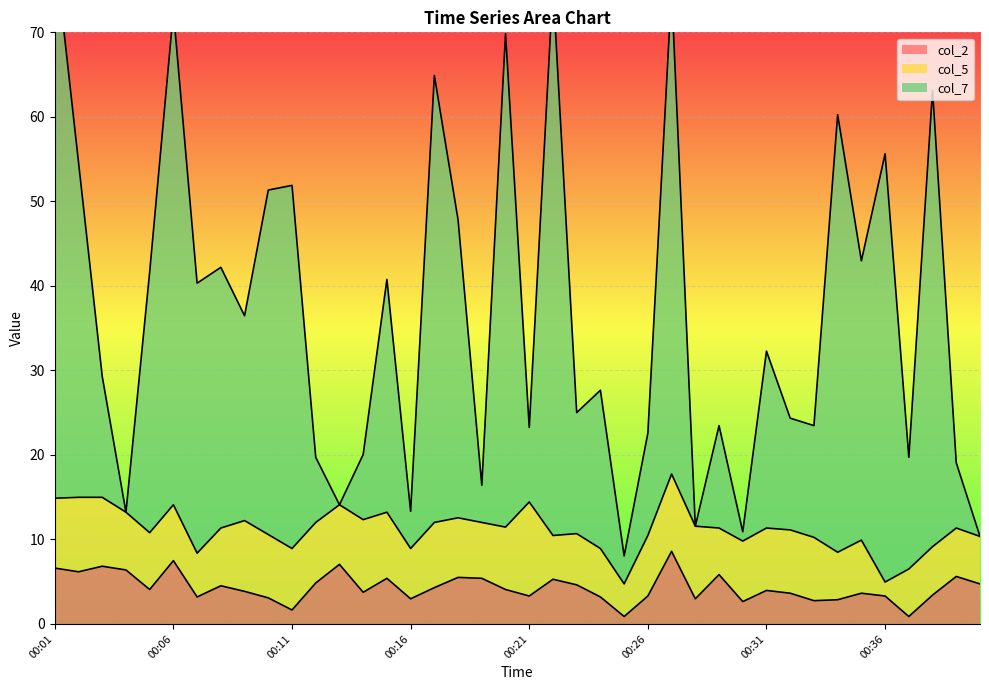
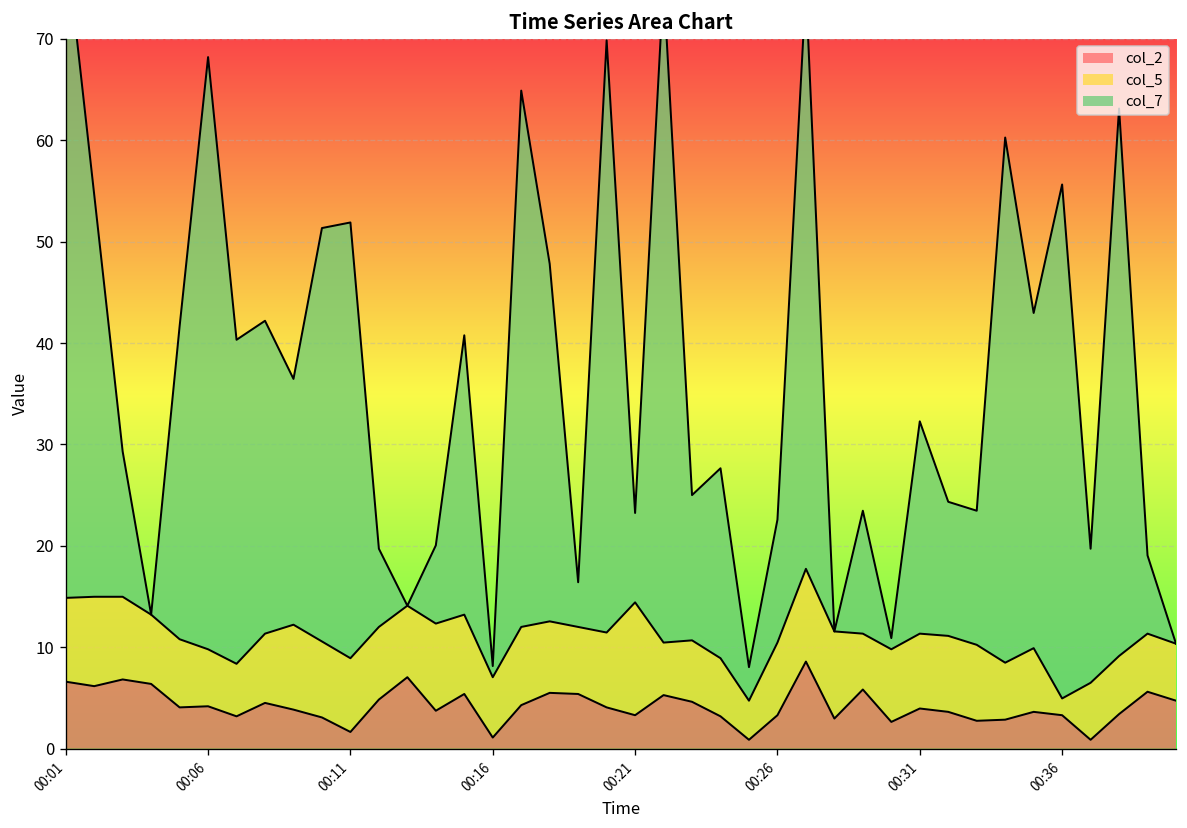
col_2, 00:06: 7 -> 4
col_5, 00:06: 7 -> 6
col_2, 00:16: 3 -> 1
col_7, 00:16: 4 -> 1
